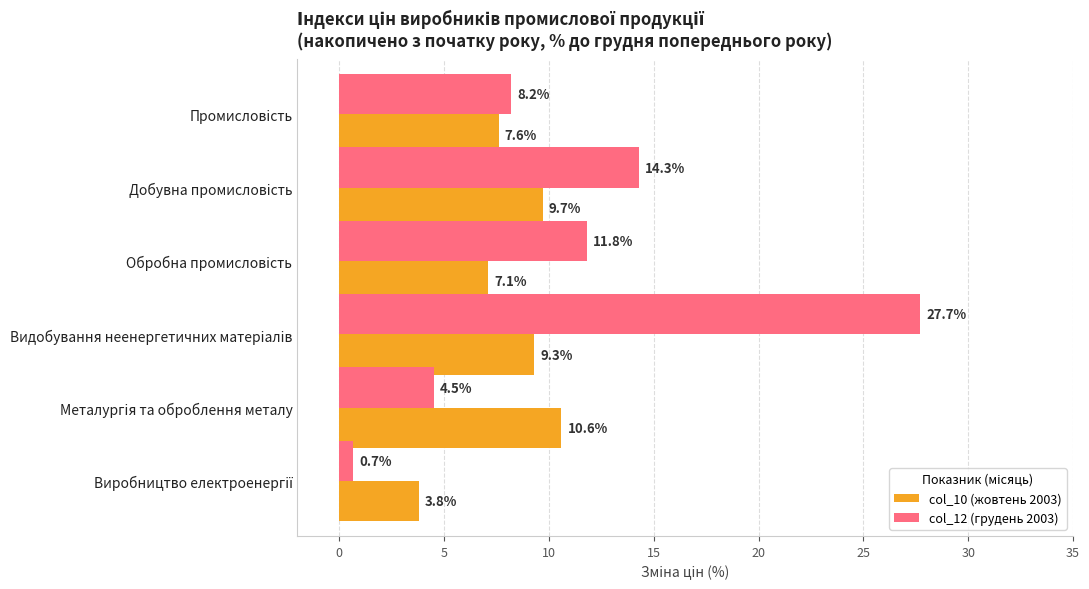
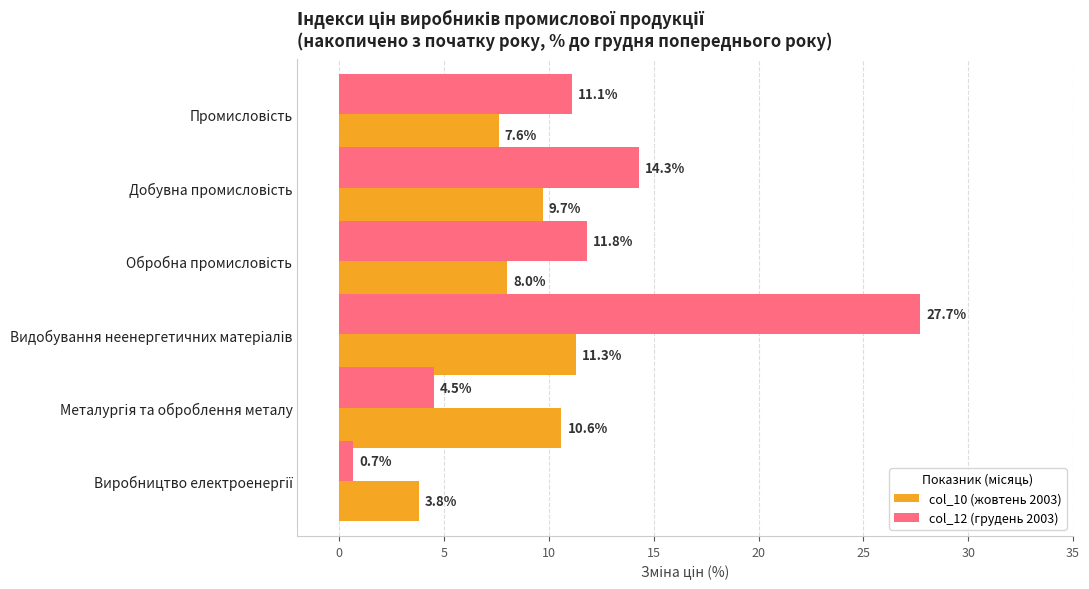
col_12 (грудень 2003), Промисловість: 8.2% -> 11.1%
col_10 (жовтень 2003), Обробна промисловість: 7.1% -> 8.0%
col_10 (жовтень 2003), Видобування неенергетичних матеріалів: 9.3% -> 11.3%
